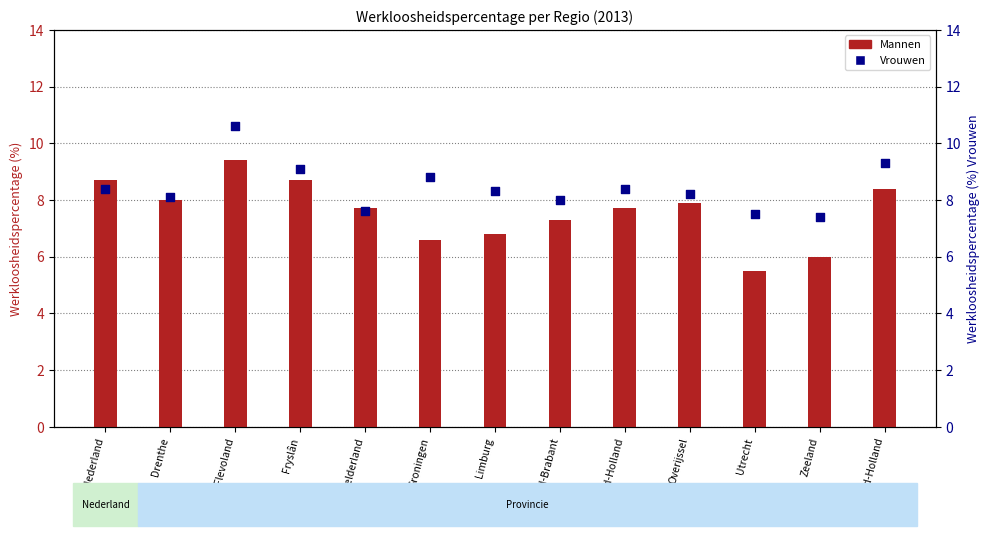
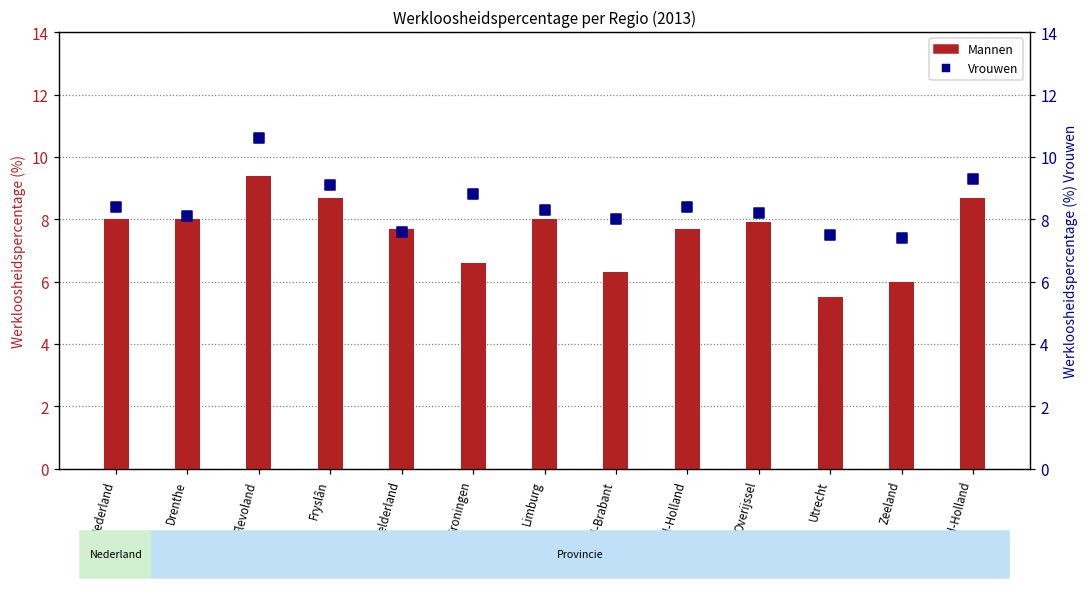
Mannen, Nederland: 8.7 -> 8.0
Mannen, Limburg: 6.8 -> 8.0
Mannen, Noord-Brabant: 7.3 -> 6.3
Mannen, Zuid-Holland: 8.4 -> 8.7
